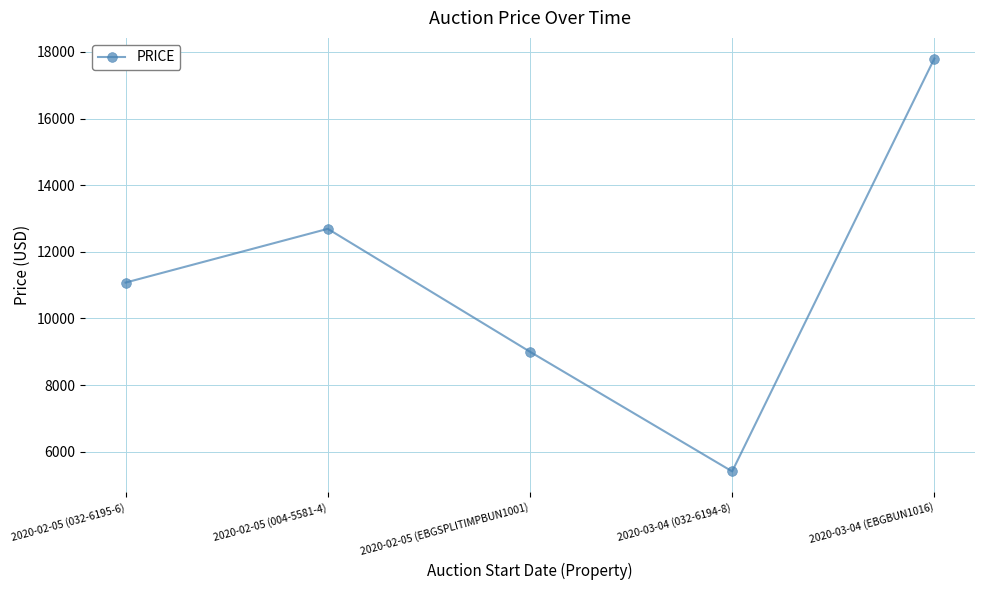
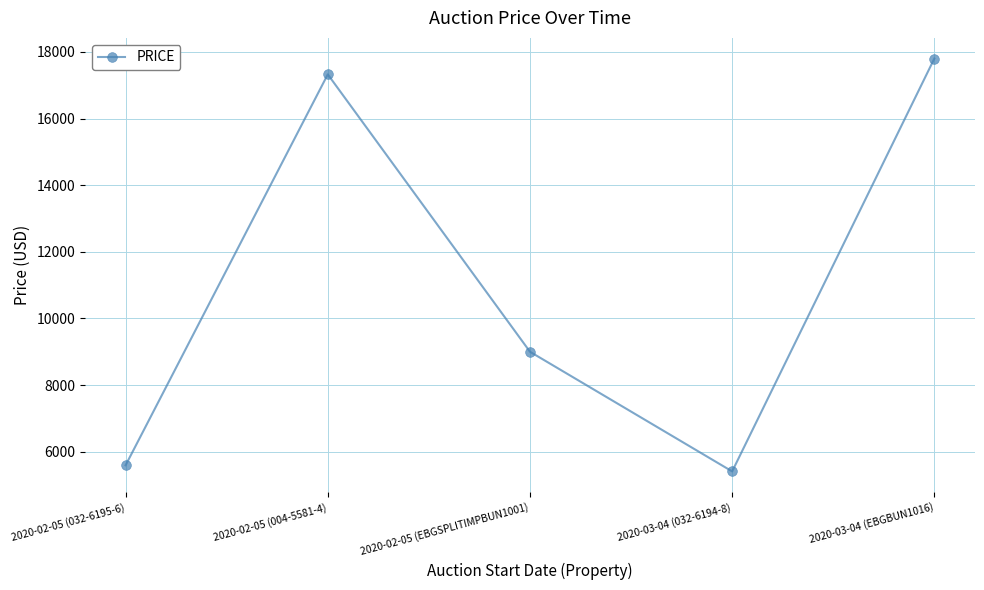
2020-02-05 (032-6195-6): 11100 -> 5600
2020-02-05 (004-5581-4): 12700 -> 17300
